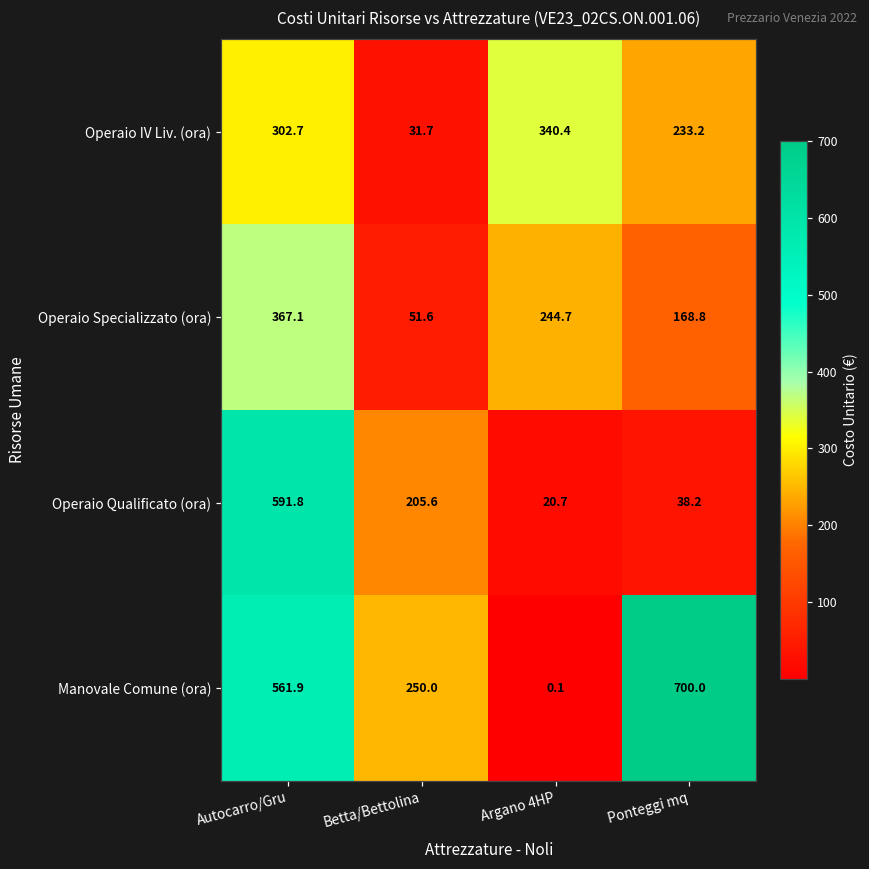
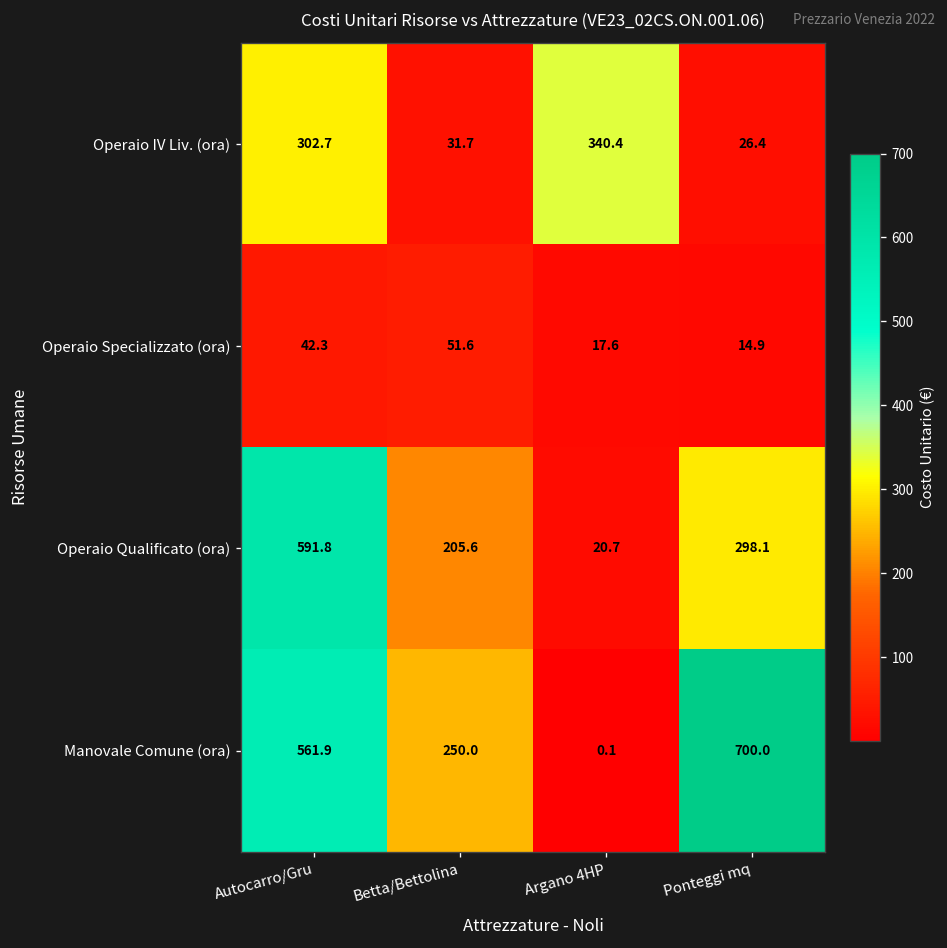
Operaio IV Liv. (ora), Ponteggi mq: 233.2 -> 26.4
Operaio Specializzato (ora), Autocarro/Gru: 367.1 -> 42.3
Operaio Specializzato (ora), Argano 4HP: 244.7 -> 17.6
Operaio Specializzato (ora), Ponteggi mq: 168.8 -> 14.9
Operaio Qualificato (ora), Ponteggi mq: 38.2 -> 298.1
